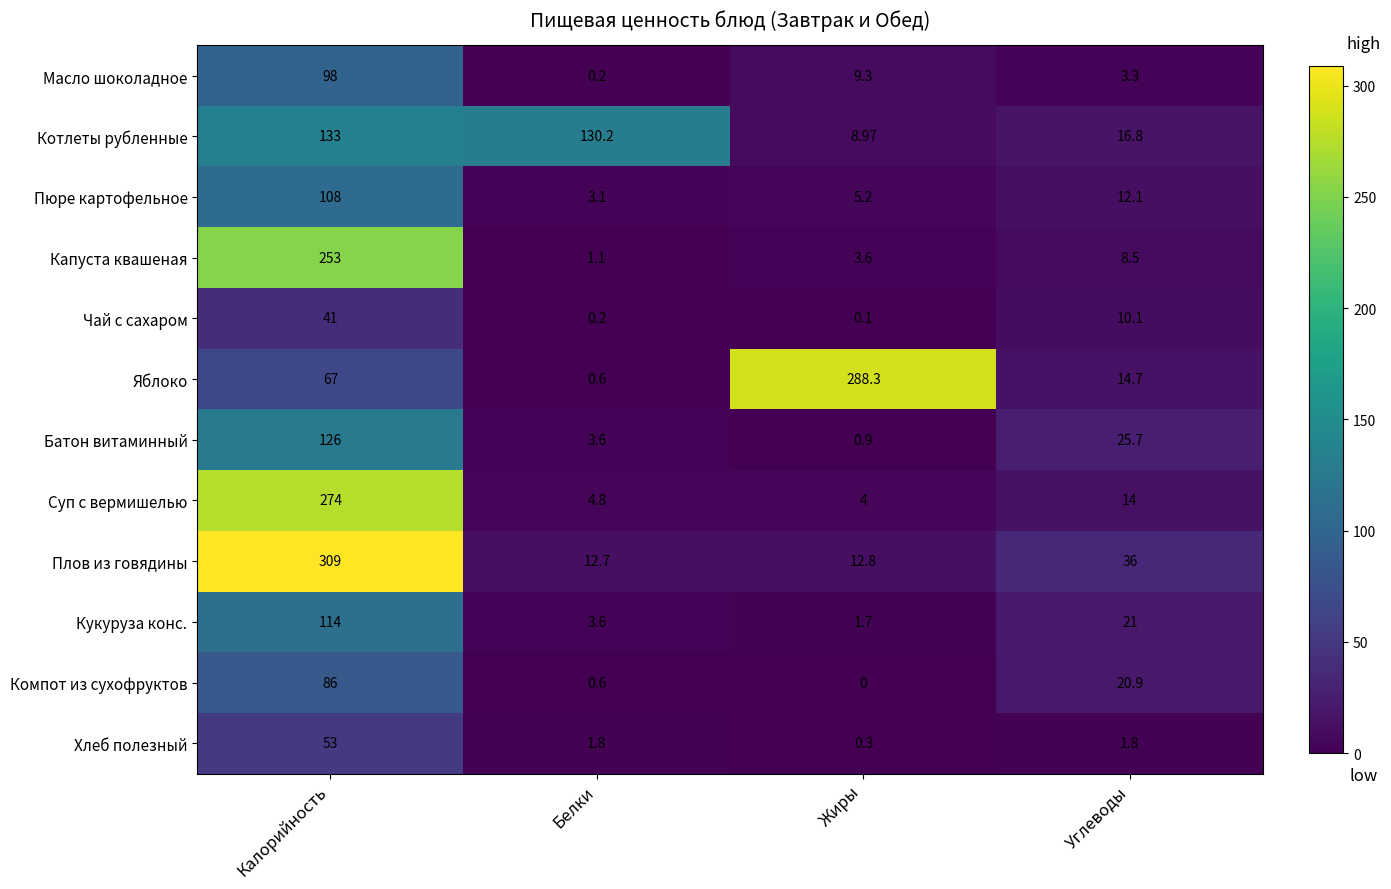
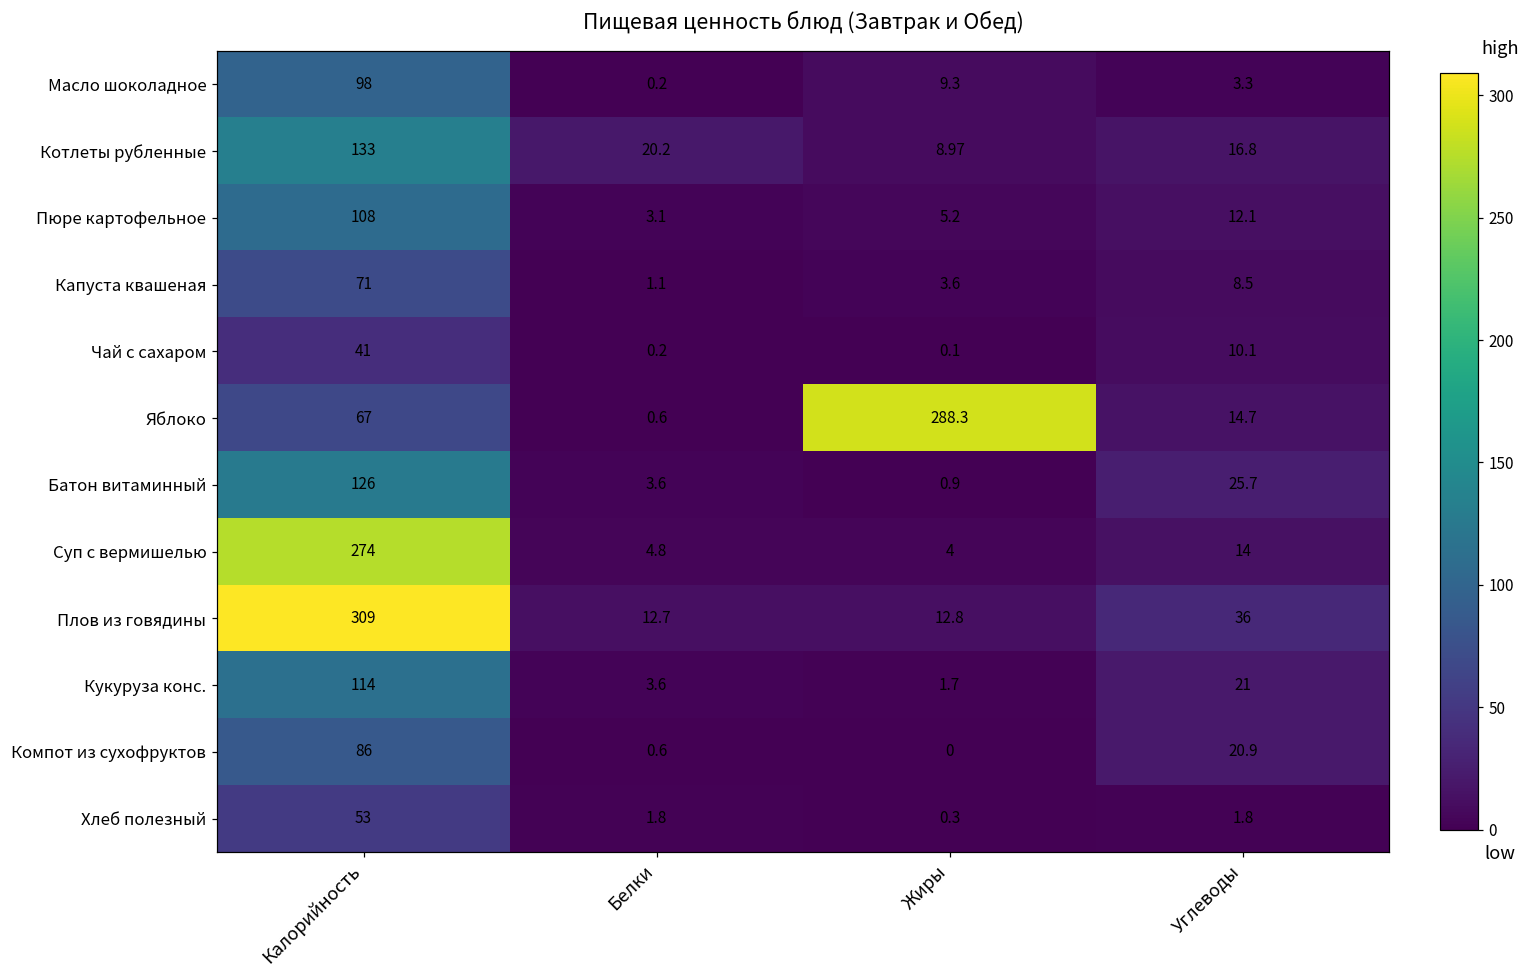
Котлеты рубленные, Белки: 130.2 -> 20.2
Капуста квашеная, Калорийность: 253 -> 71
